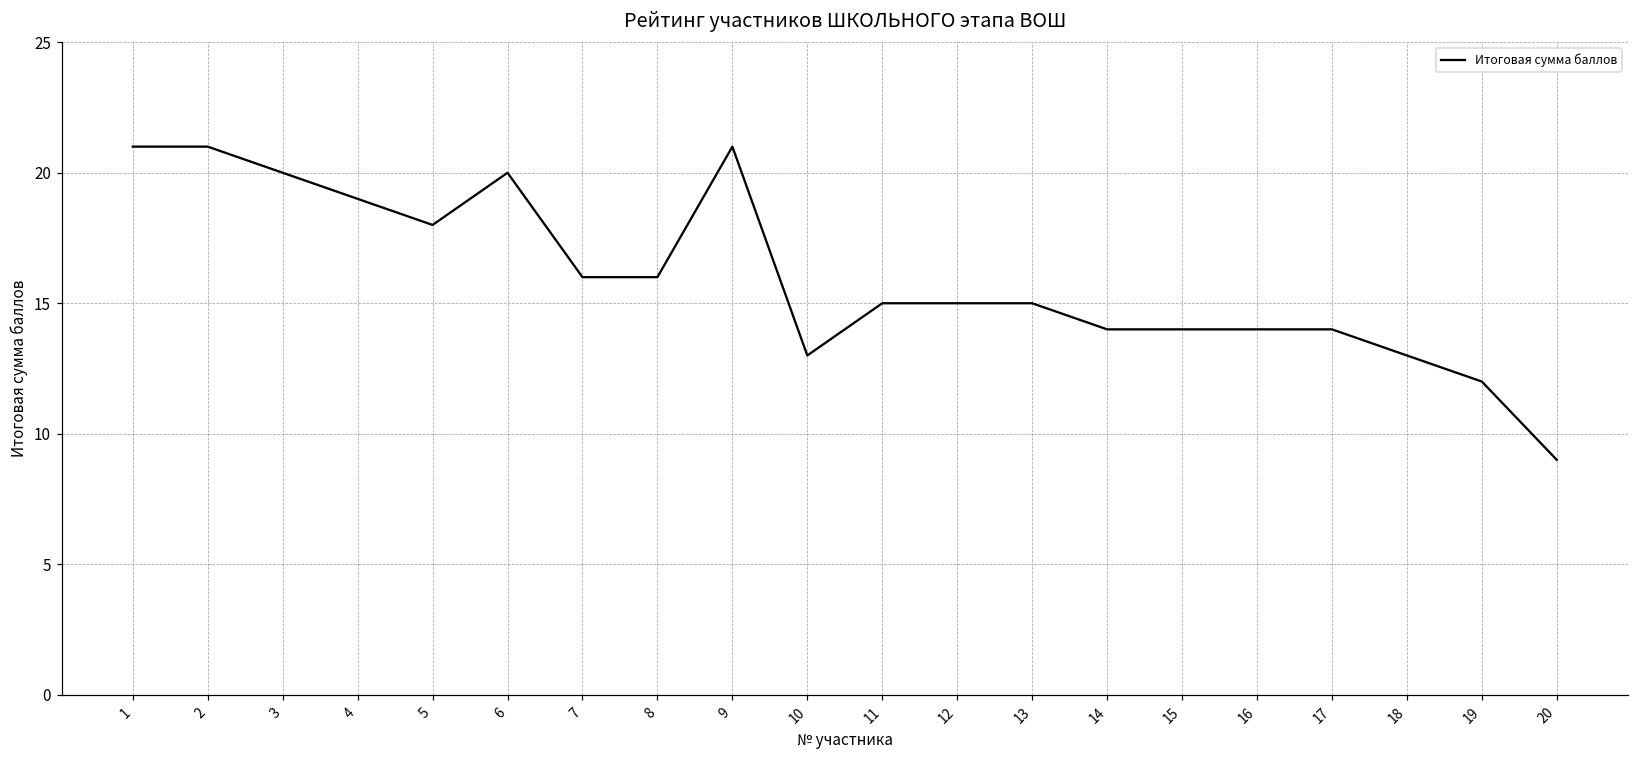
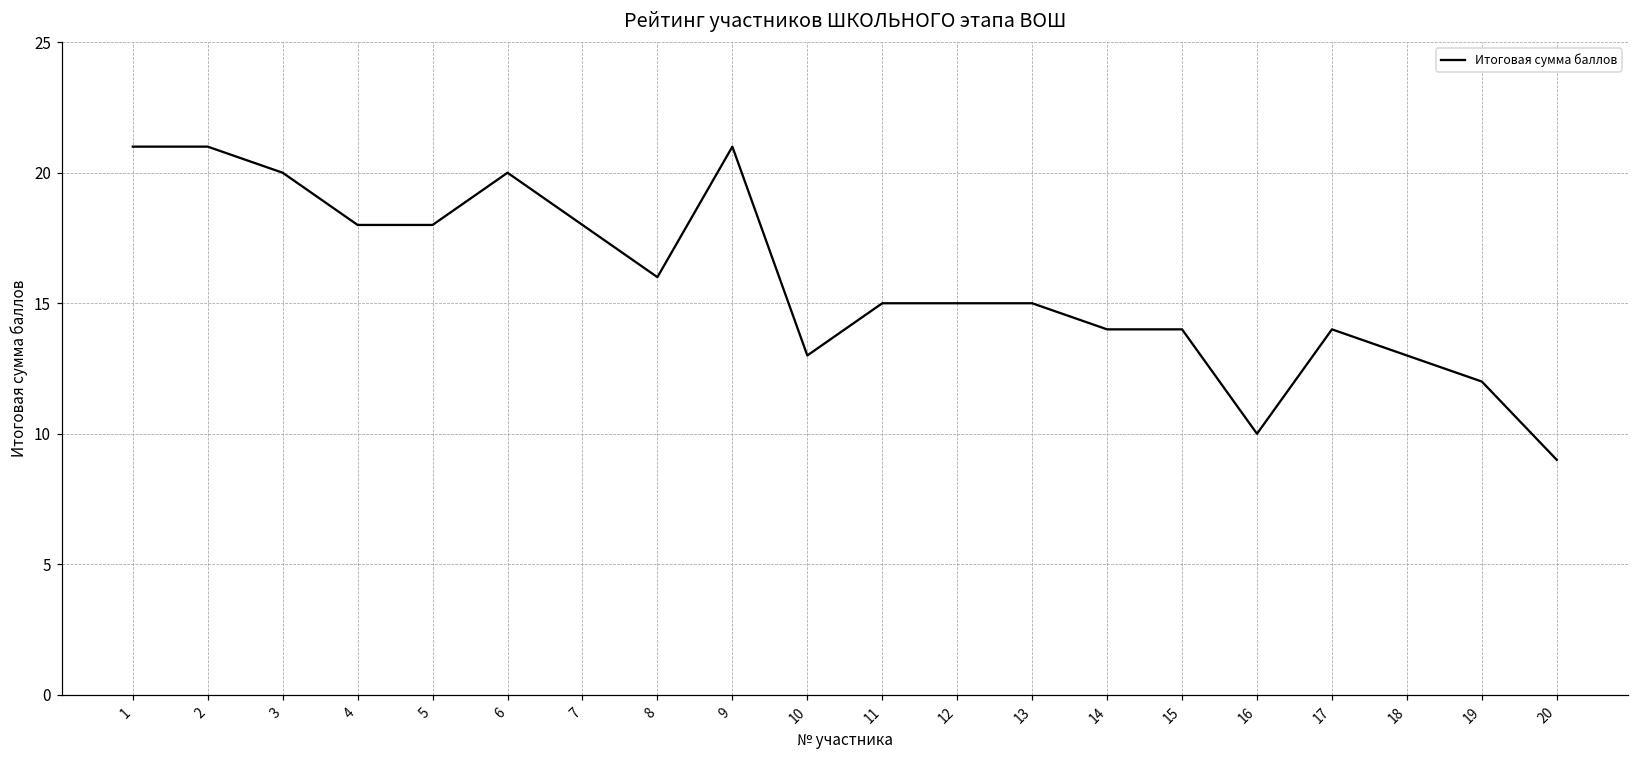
4: 19 -> 18
7: 16 -> 18
16: 14 -> 10
